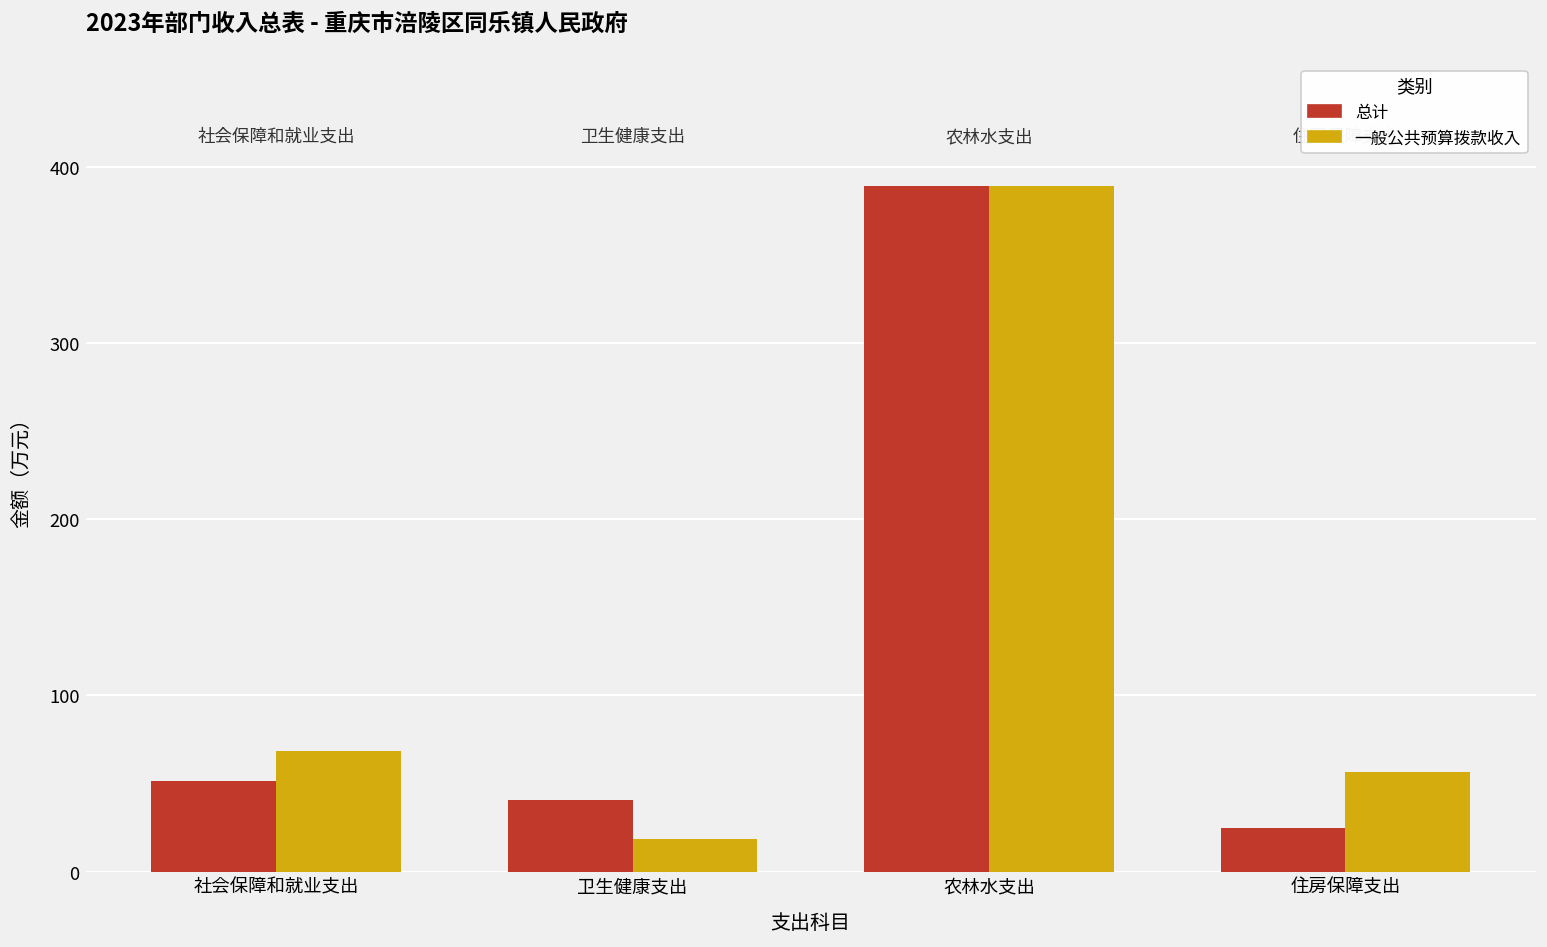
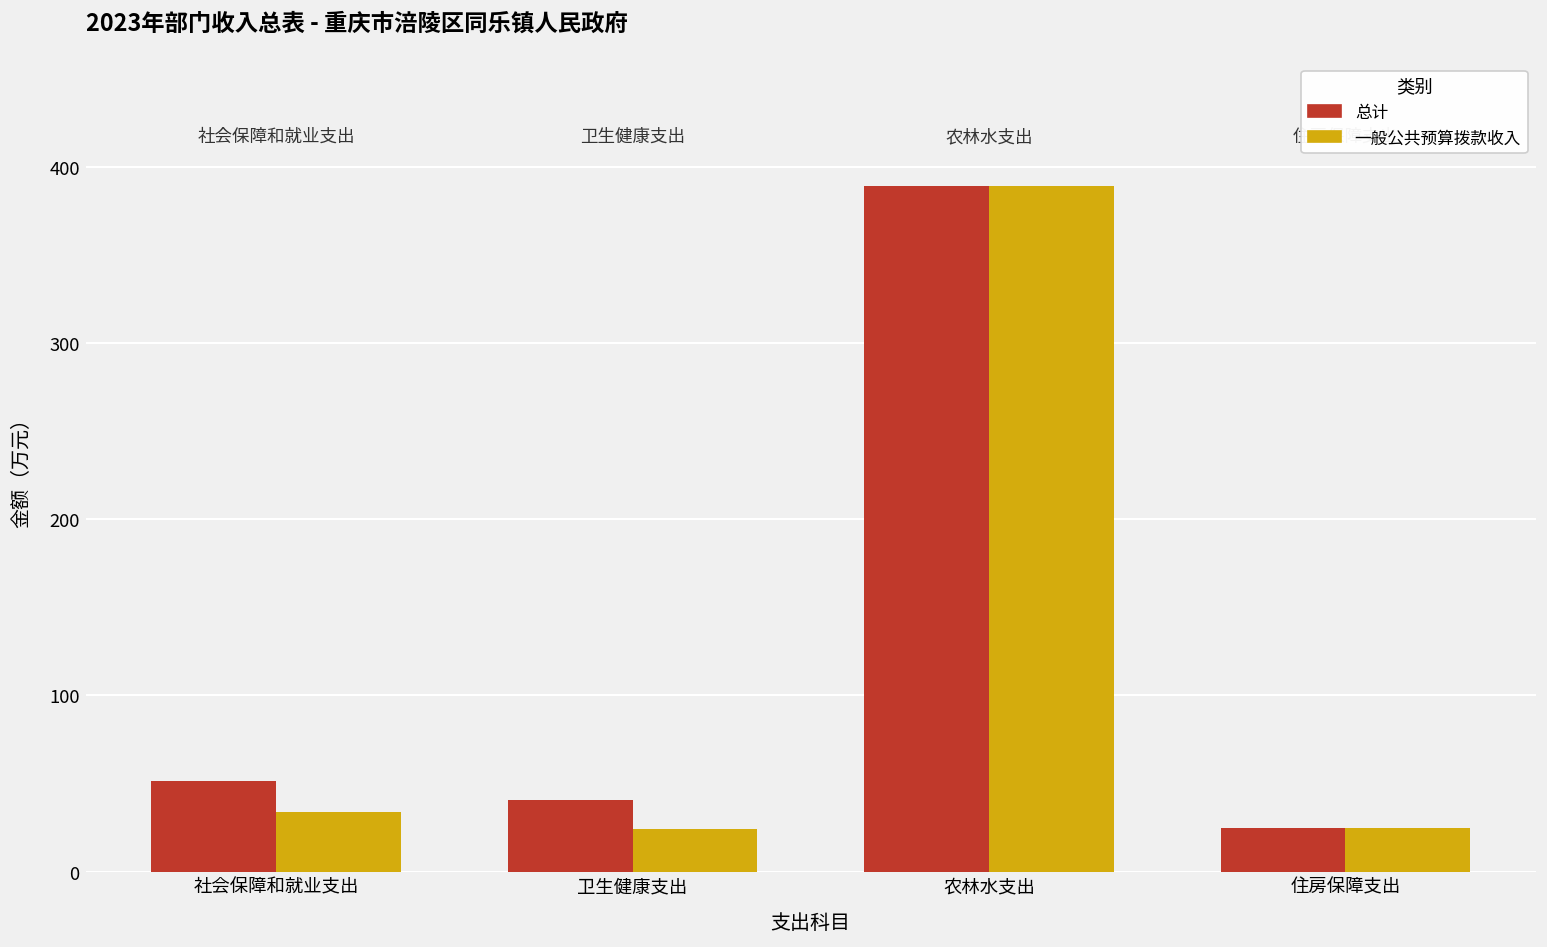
一般公共预算拨款收入, 社会保障和就业支出: 69 -> 34
一般公共预算拨款收入, 卫生健康支出: 18 -> 24
一般公共预算拨款收入, 住房保障支出: 57 -> 25
